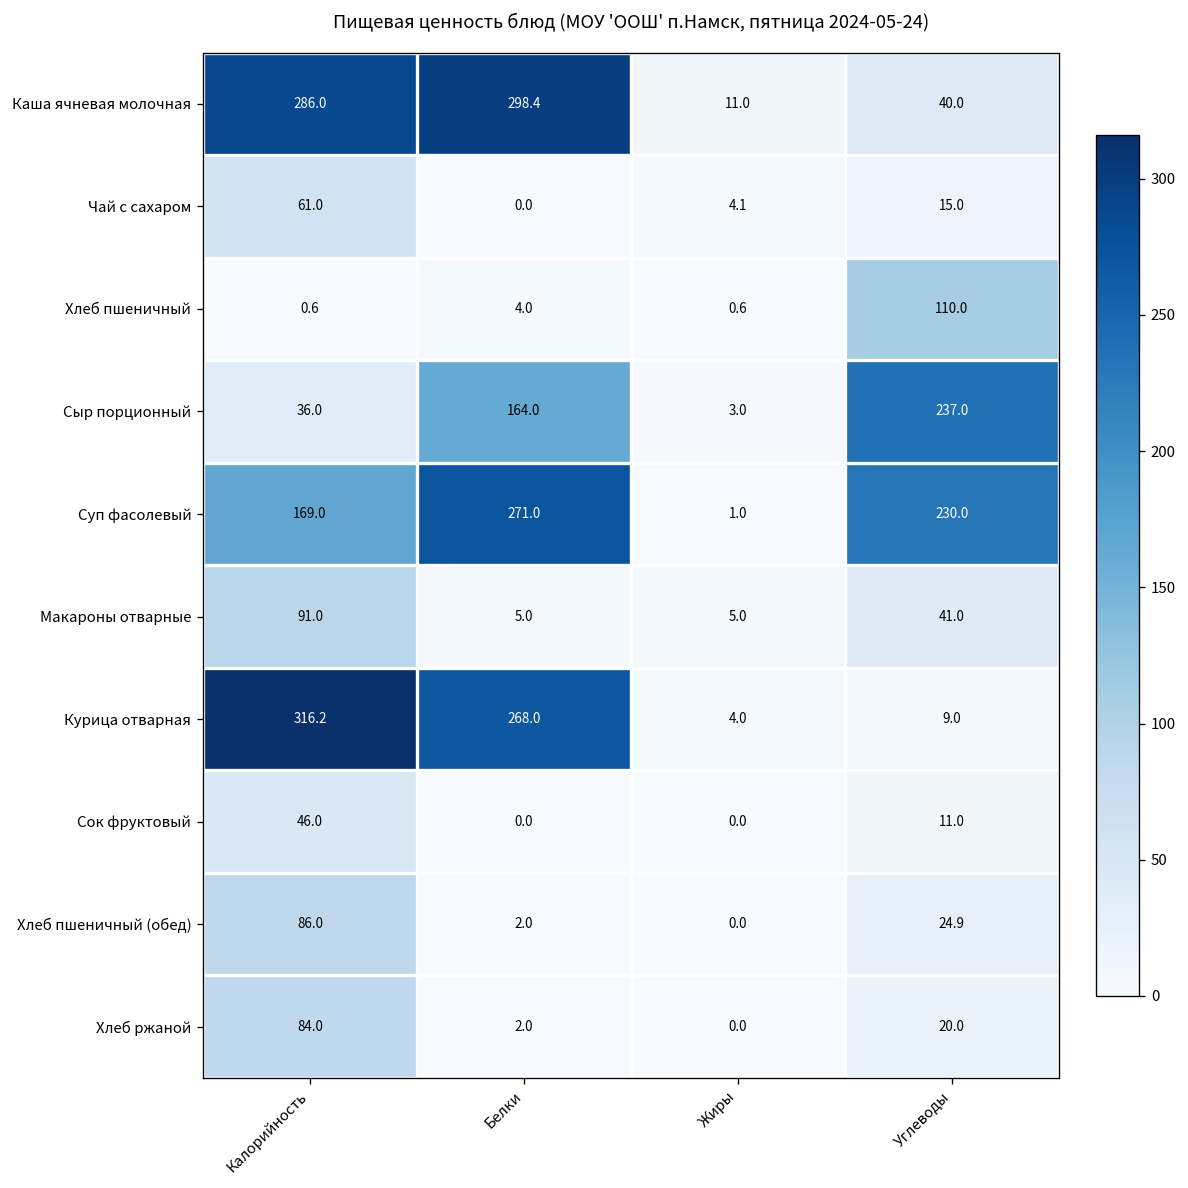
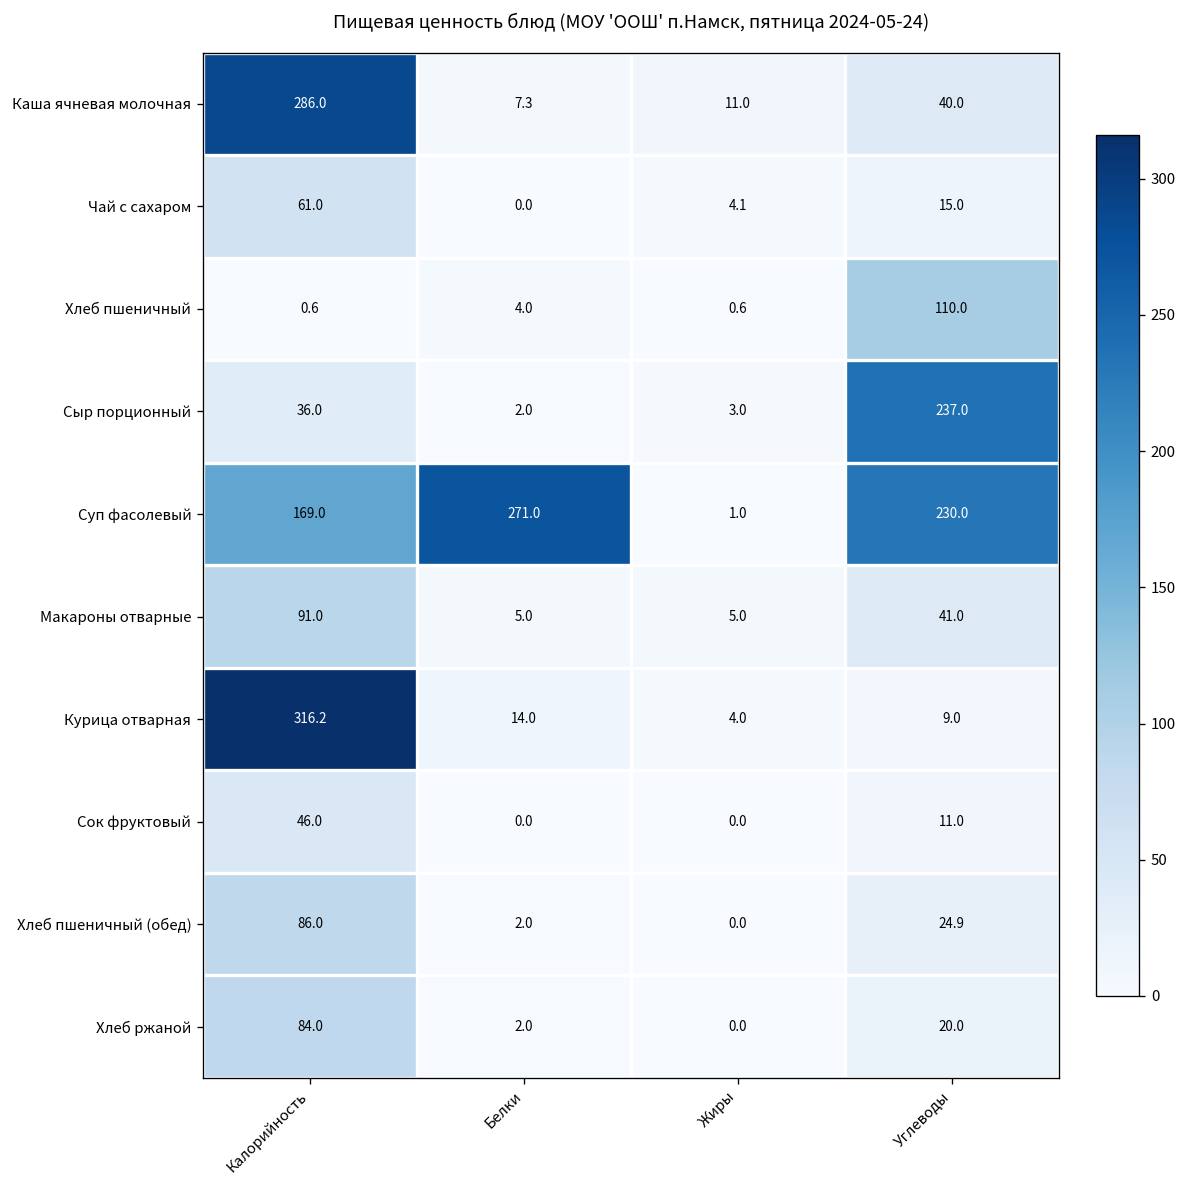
Каша ячневая молочная, Белки: 298.4 -> 7.3
Сыр порционный, Белки: 164.0 -> 2.0
Курица отварная, Белки: 268.0 -> 14.0
